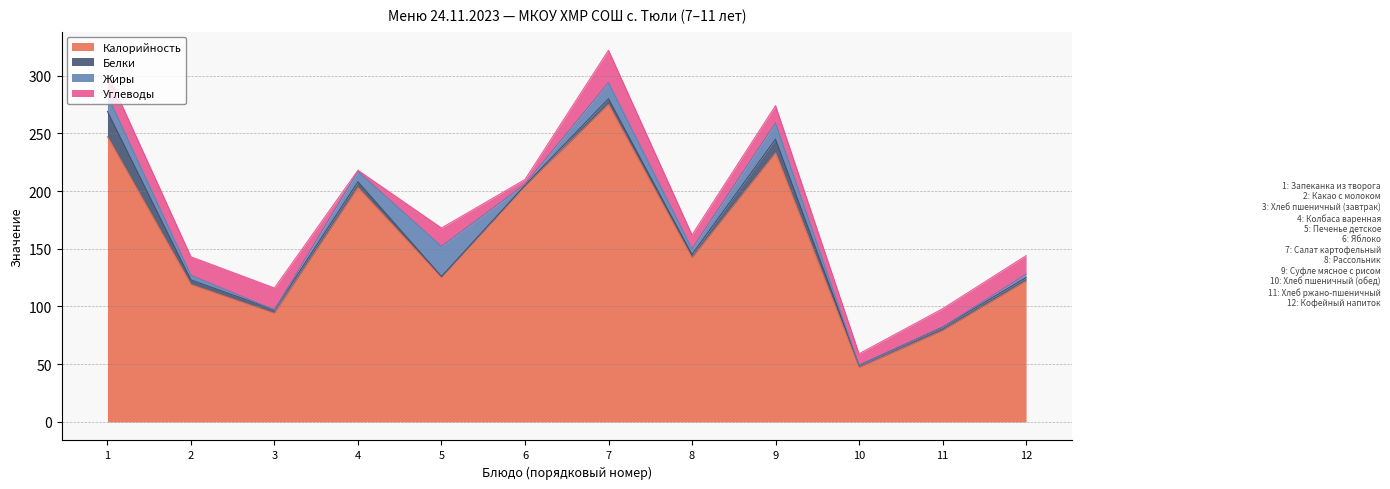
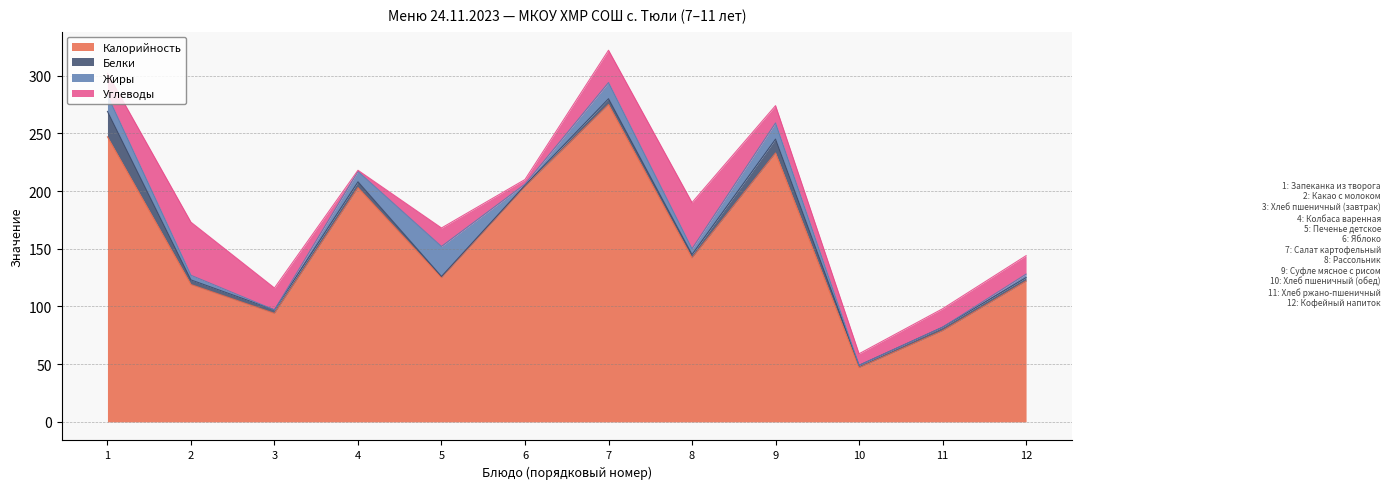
Углеводы, 2: 16 -> 46
Углеводы, 8: 12 -> 40
